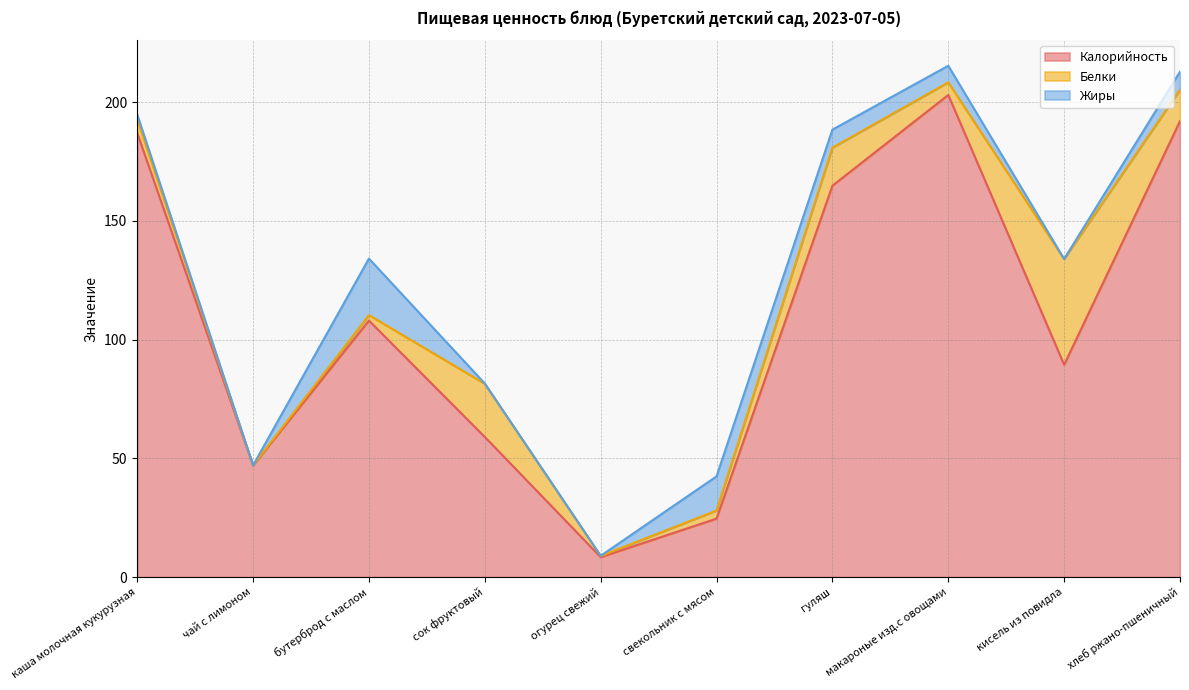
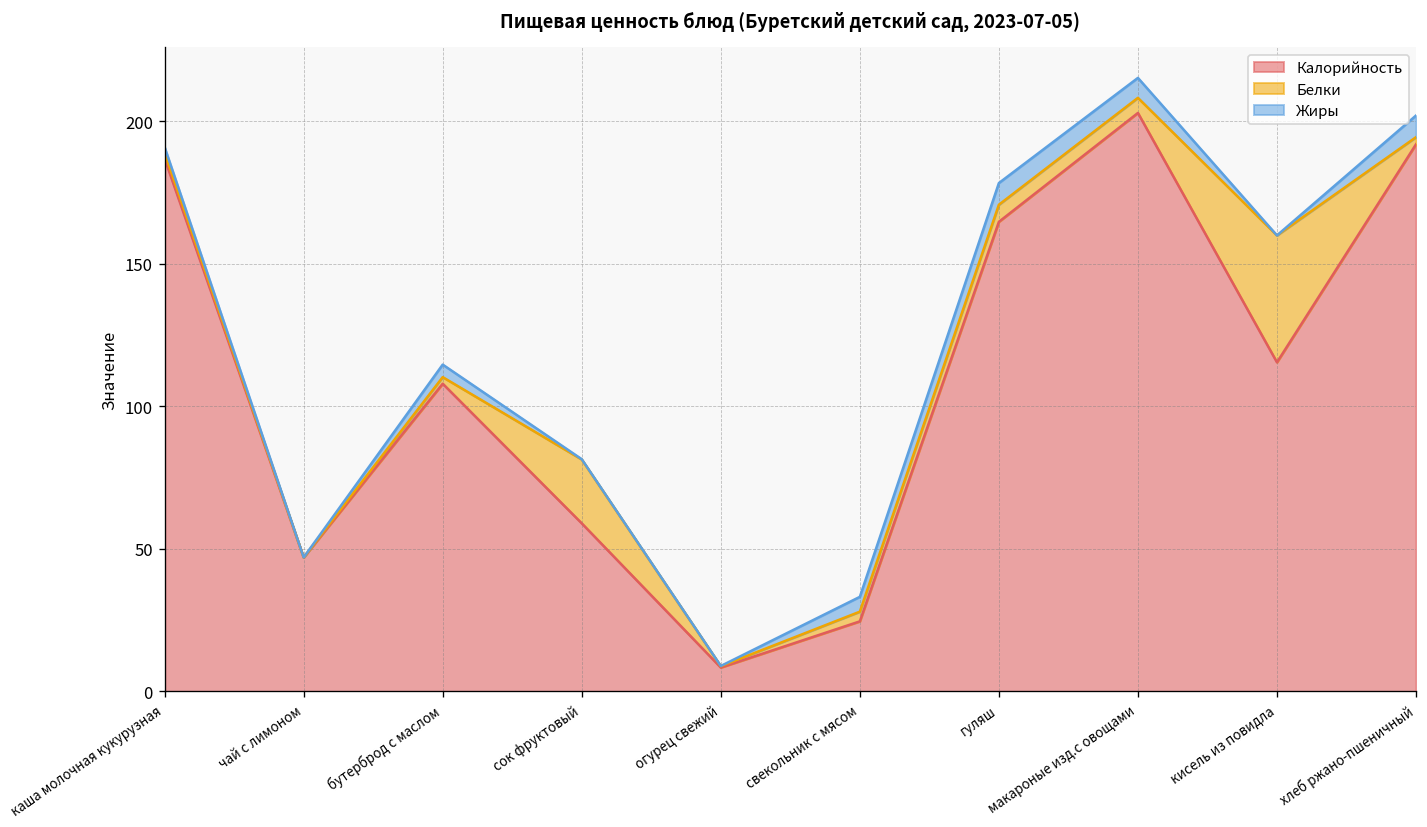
Белки, каша молочная кукурузная: 6 -> 2
Жиры, бутерброд с маслом: 24 -> 4
Жиры, свекольник с мясом: 14 -> 5
Белки, гуляш: 16 -> 6
Калорийность, кисель из повидла: 89 -> 116
Белки, хлеб ржано-пшеничный: 13 -> 3
